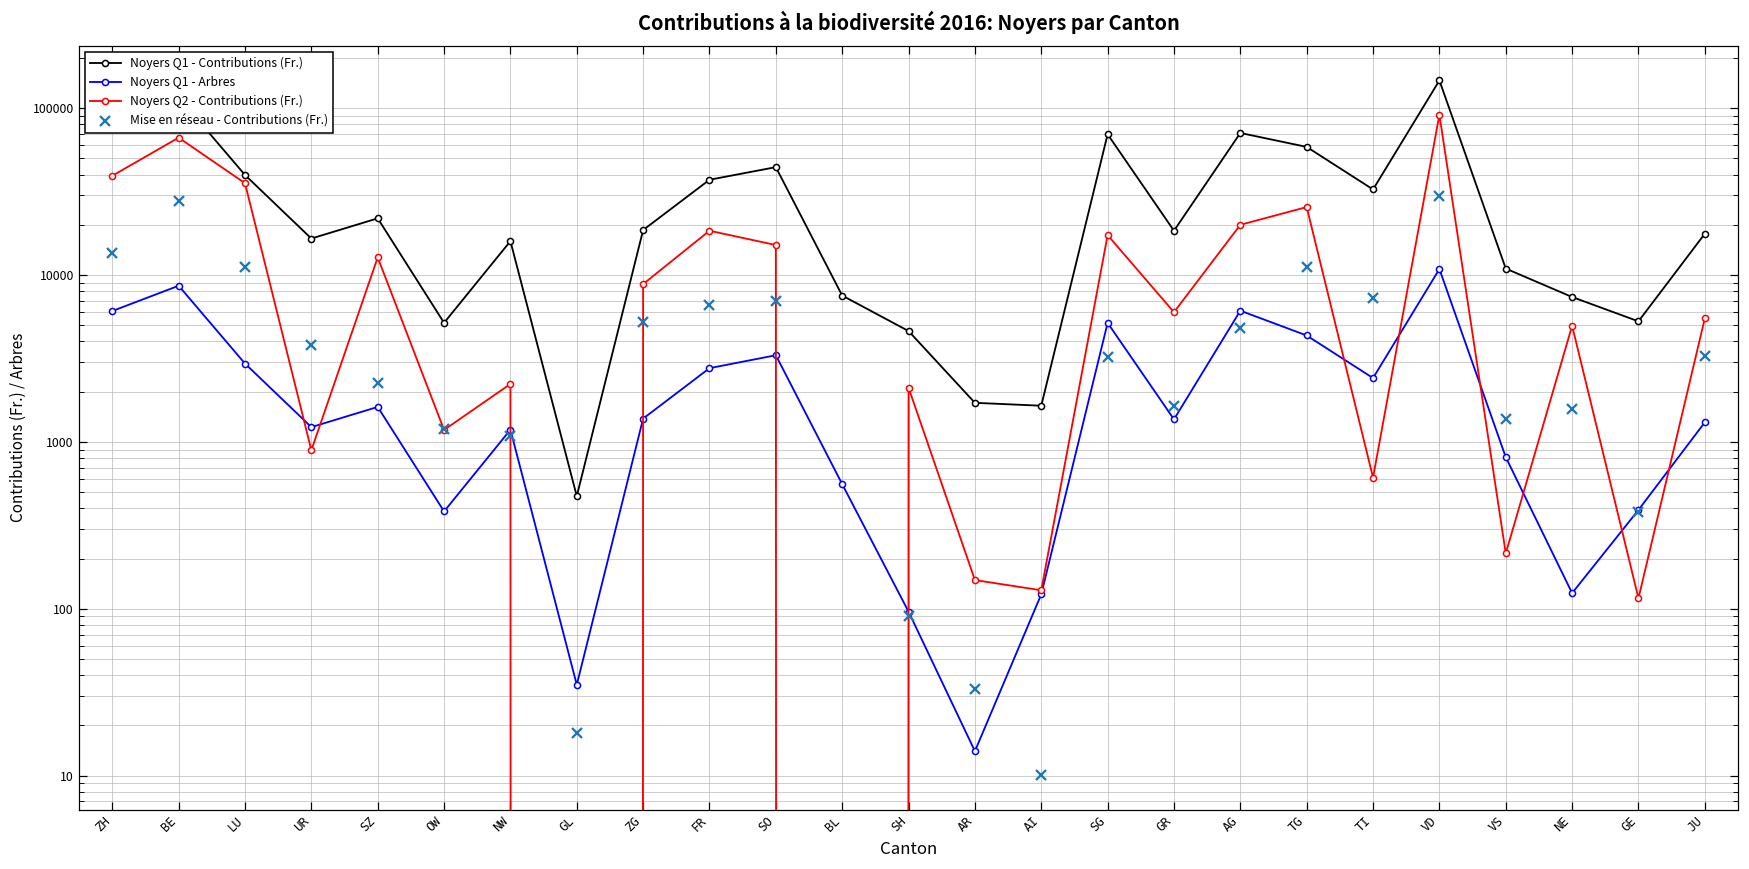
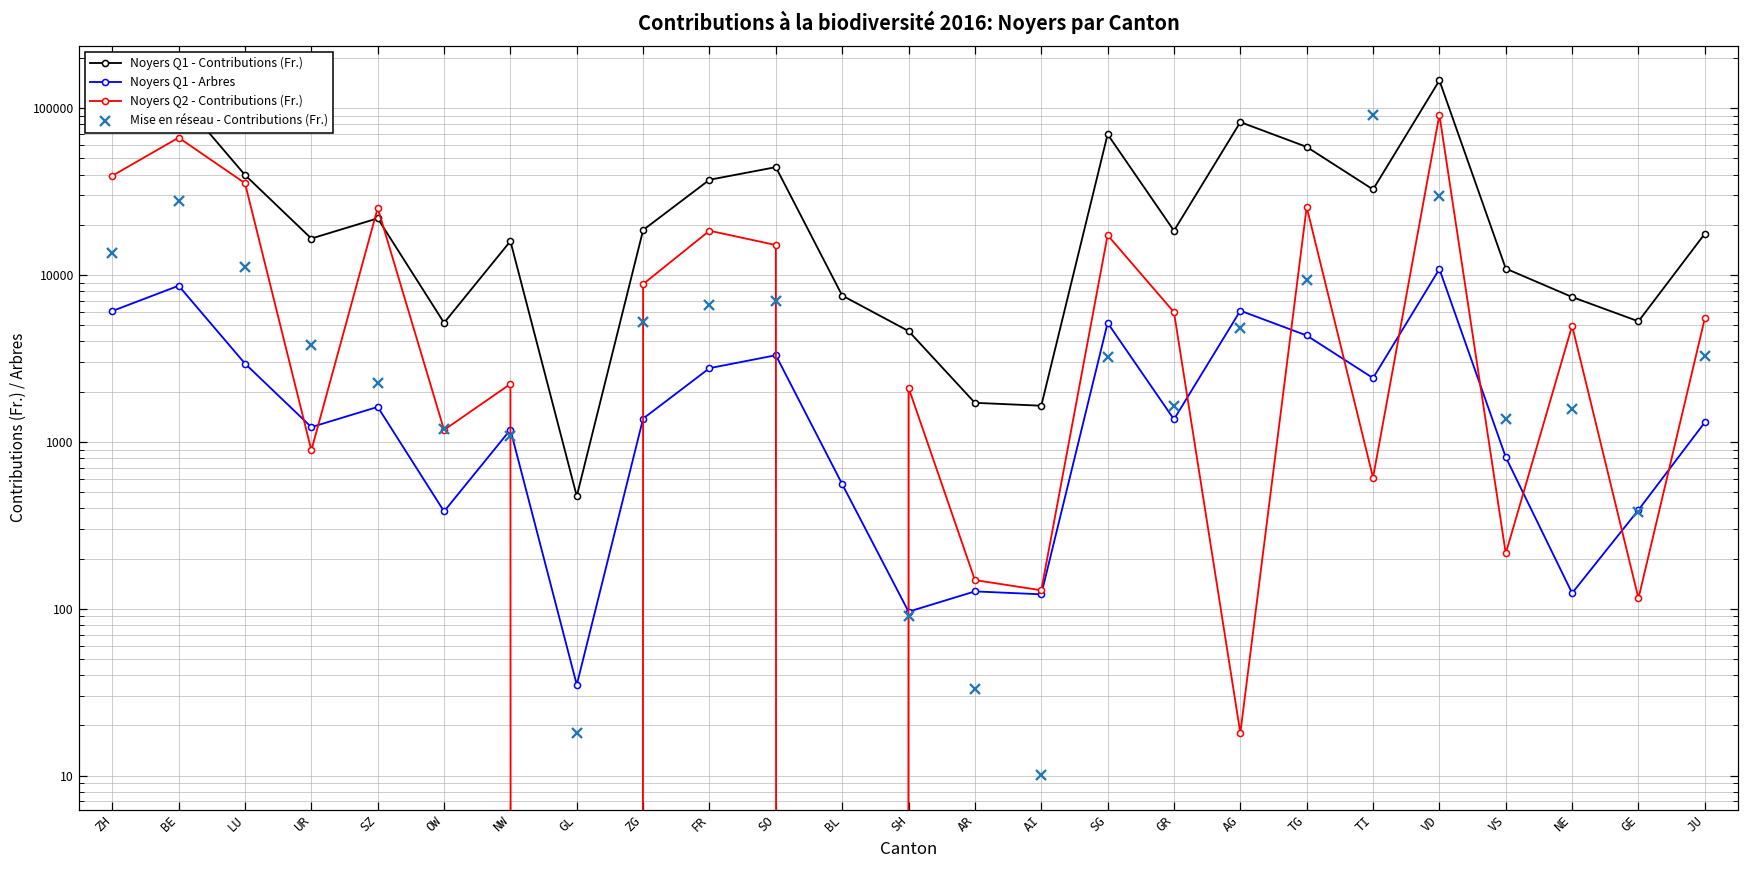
Noyers Q2 - Contributions (Fr.), SZ: 13000 -> 25000
Noyers Q1 - Arbres, AR: 14 -> 130
Noyers Q1 - Contributions (Fr.), AG: 70000 -> 80000
Noyers Q2 - Contributions (Fr.), AG: 20000 -> 18
Mise en réseau - Contributions (Fr.), TG: 11000 -> 9000
Mise en réseau - Contributions (Fr.), TI: 7000 -> 90000
